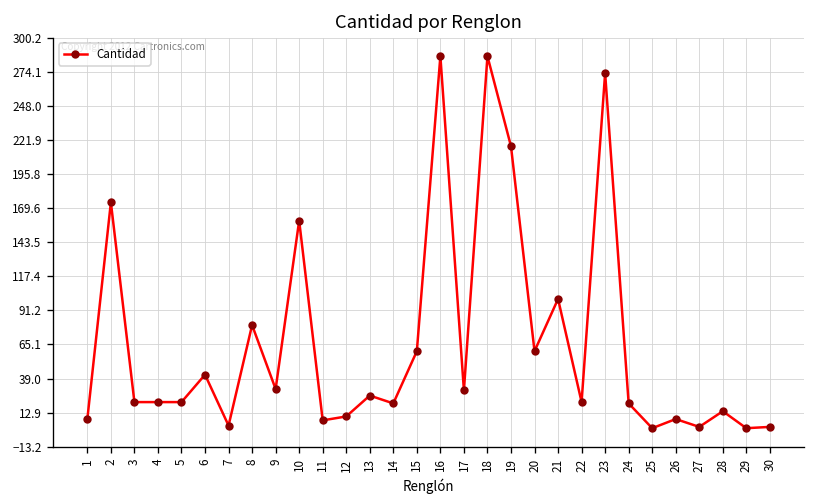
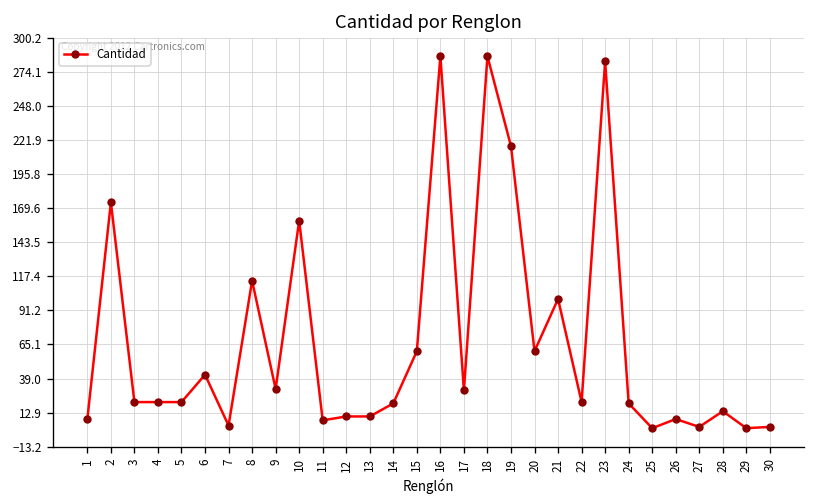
8: 80 -> 114
13: 26 -> 10
23: 273 -> 282
